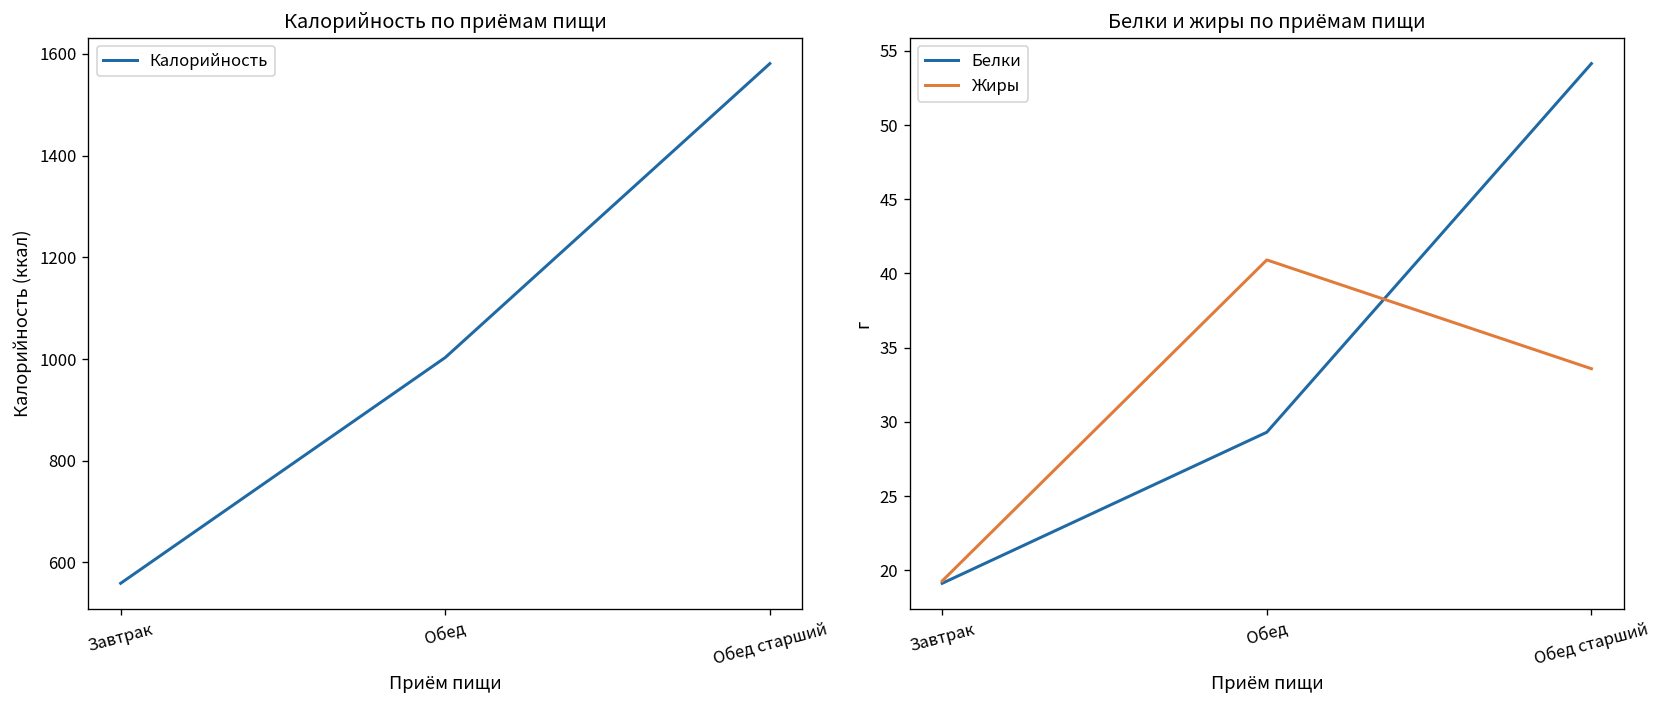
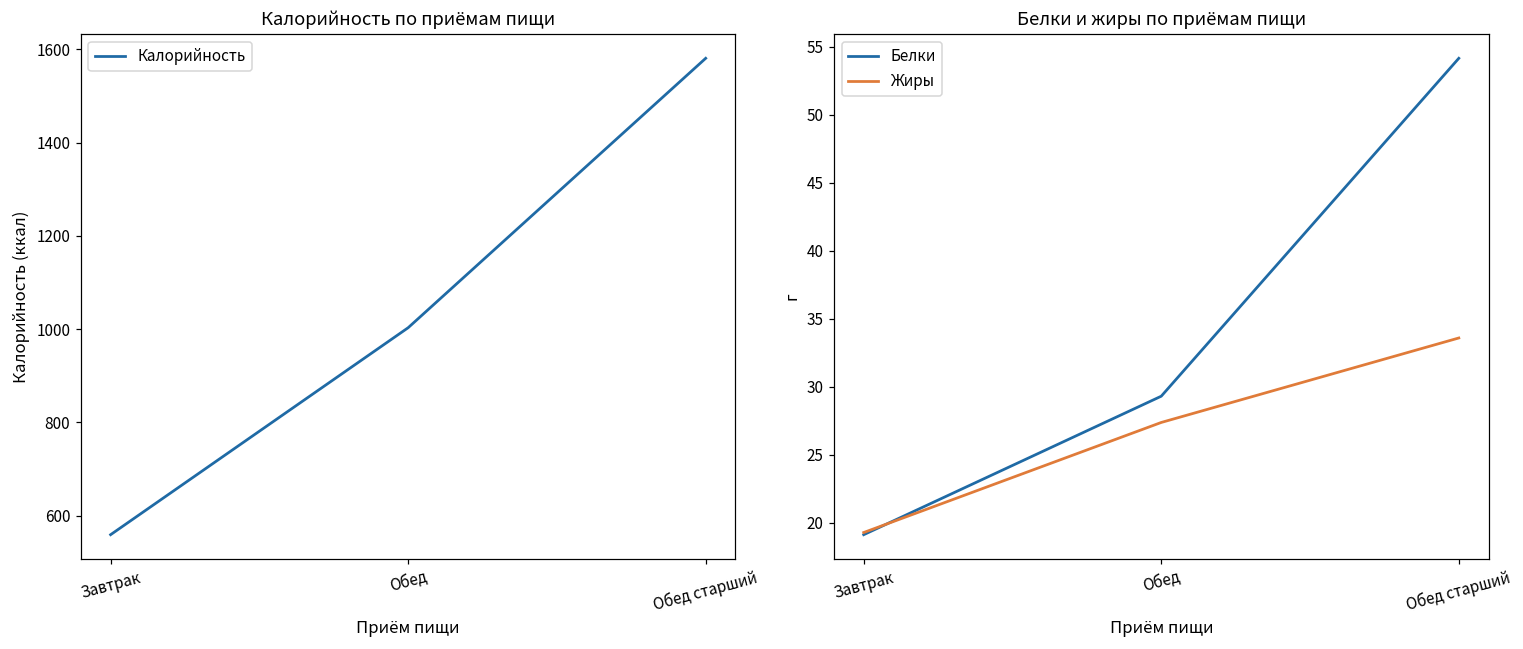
Белки и жиры по приёмам пищи, Жиры, Обед: 40.9 -> 27.4
